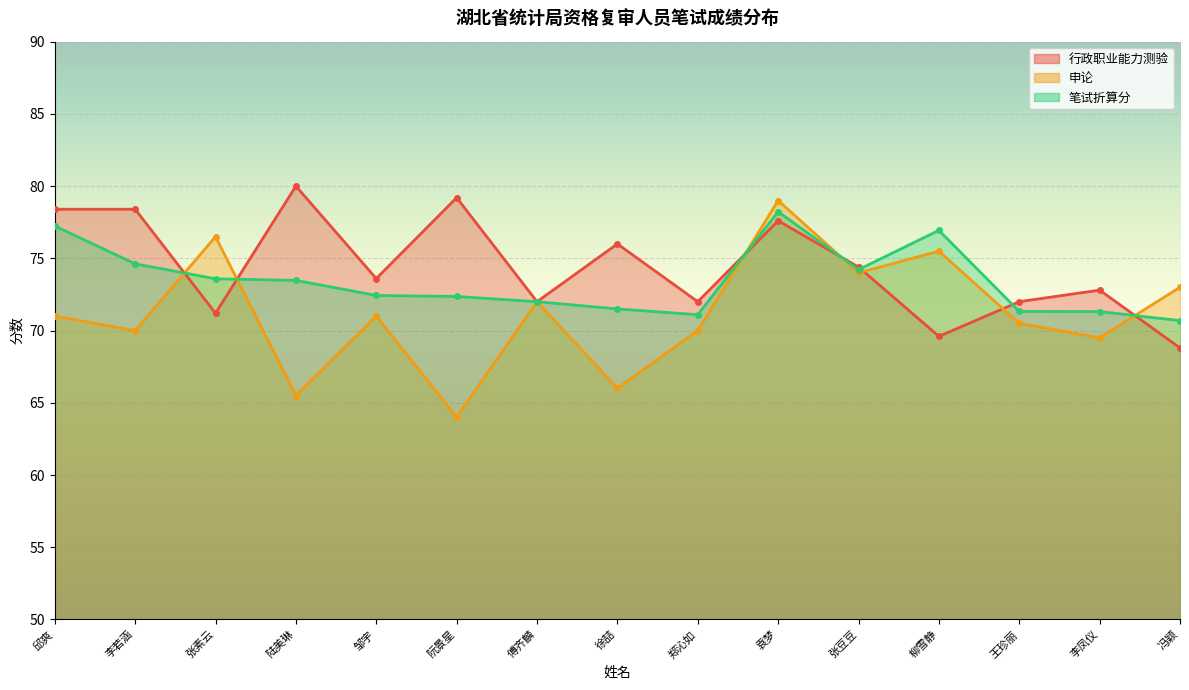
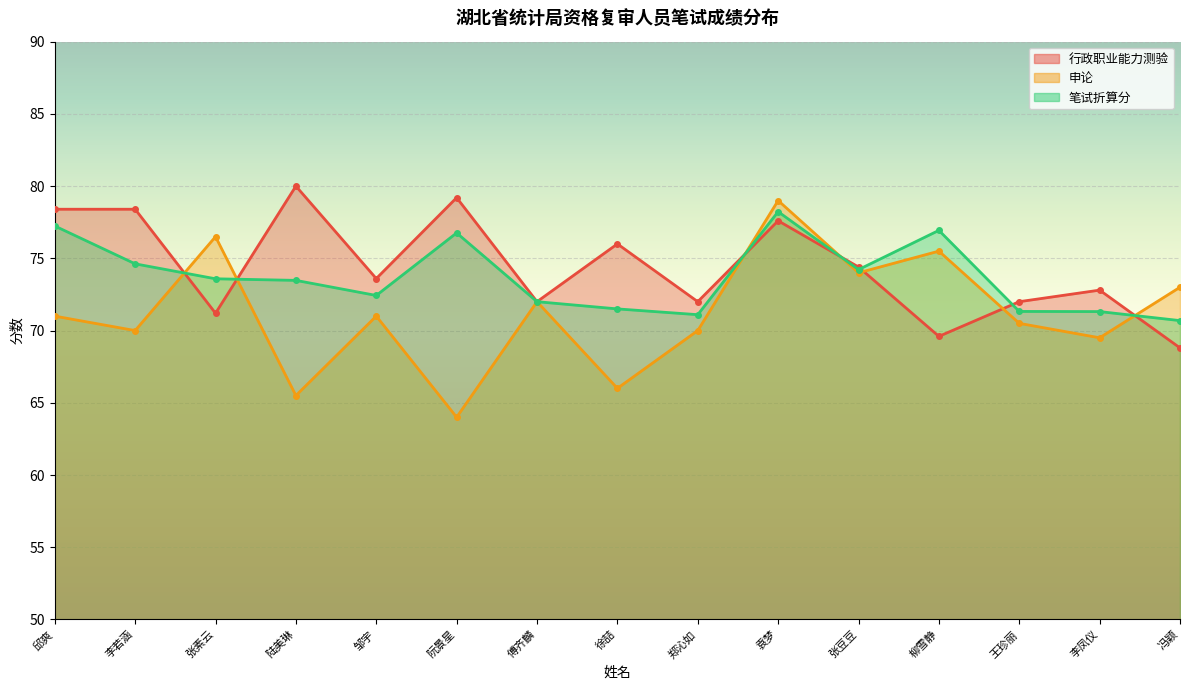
笔试折算分, 阮景星: 72.4 -> 76.8
